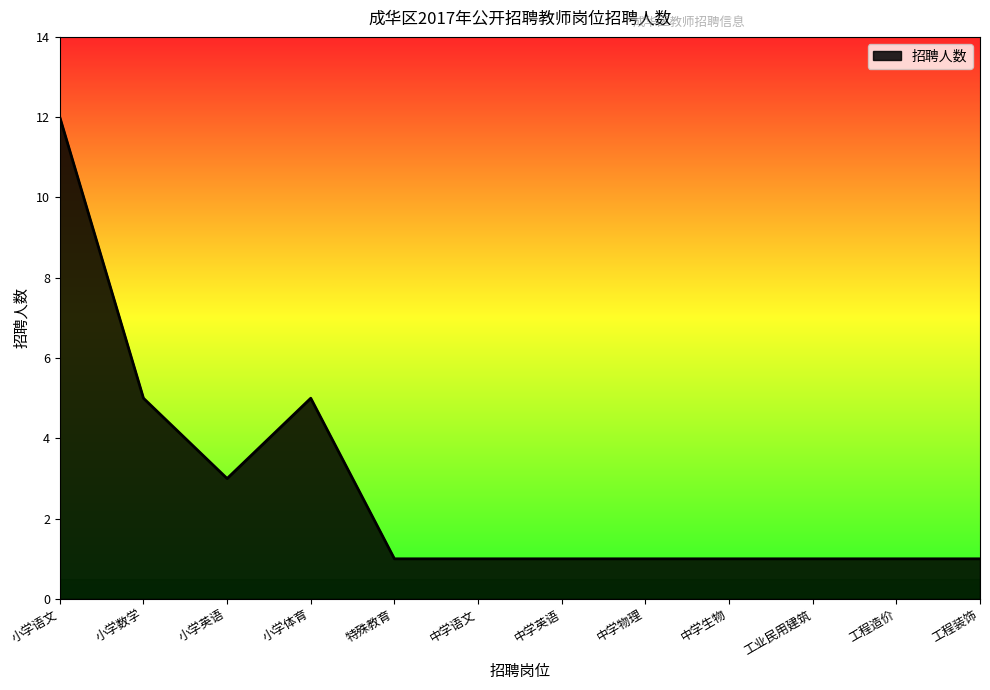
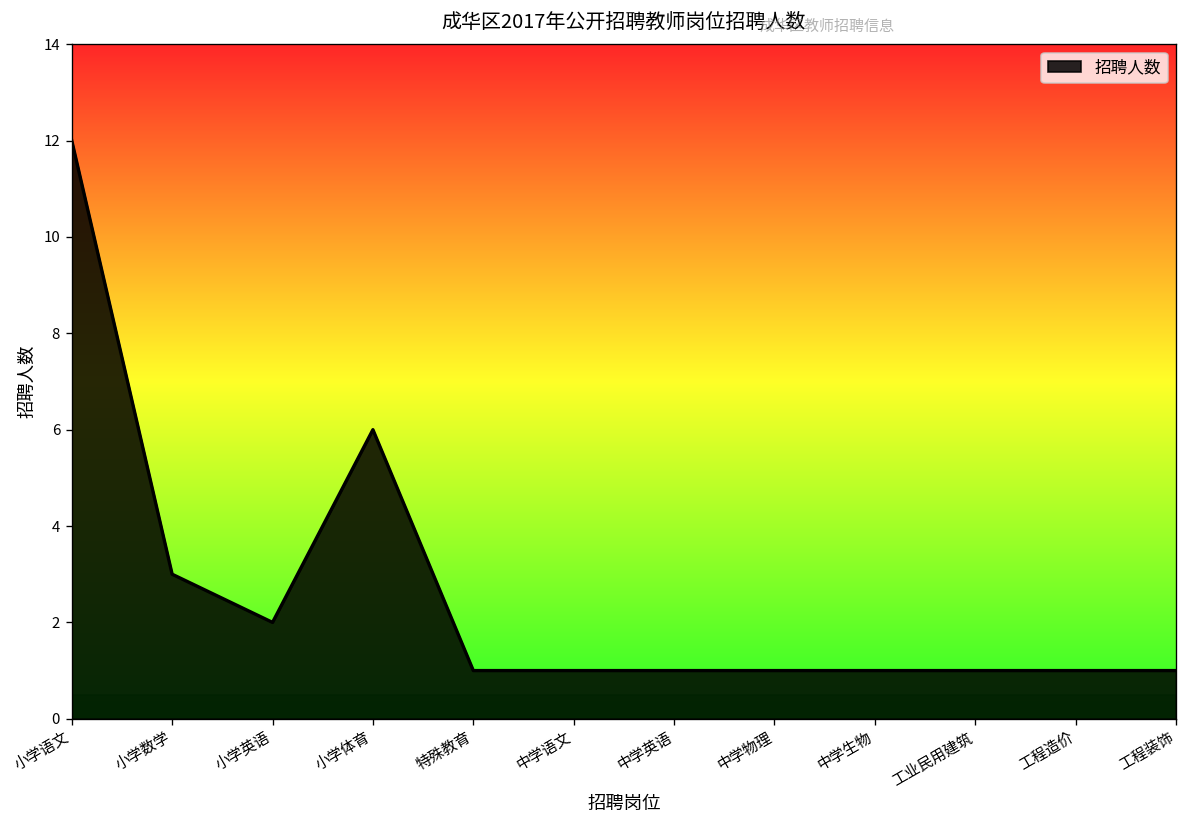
小学数学: 5 -> 3
小学英语: 3 -> 2
小学体育: 5 -> 6
